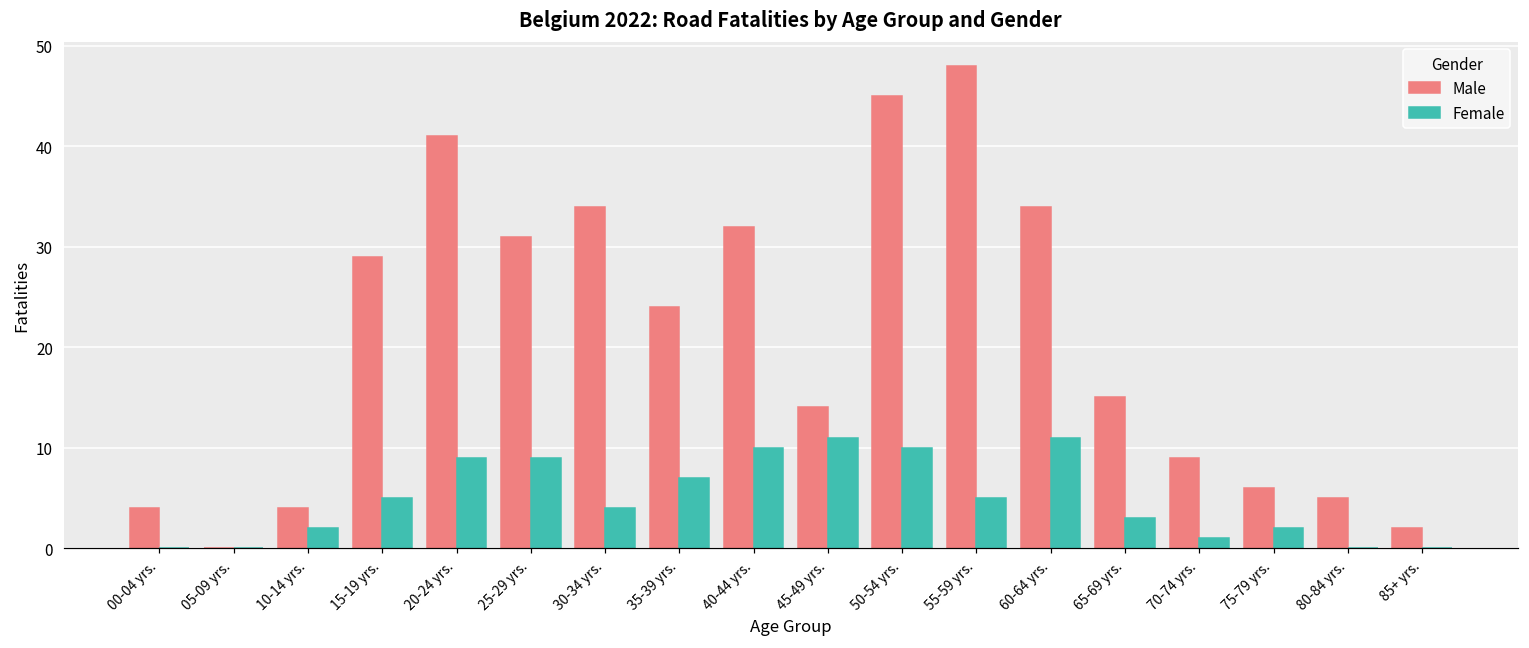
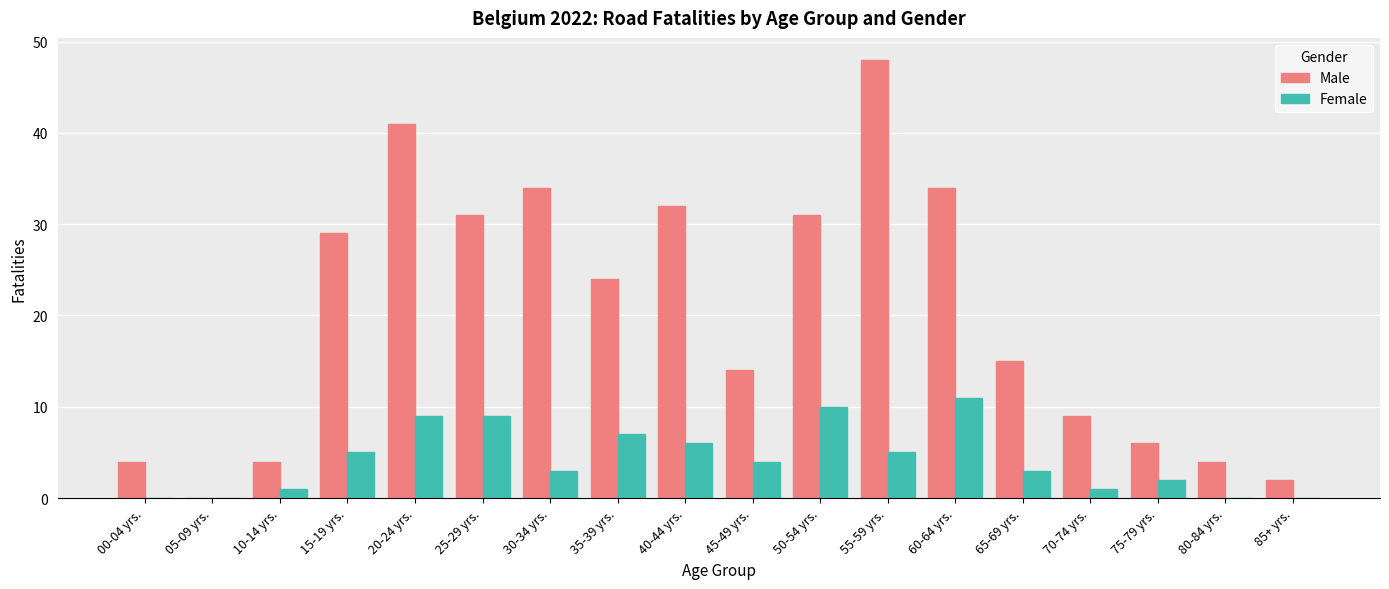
Female, 10-14 yrs.: 2 -> 1
Female, 30-34 yrs.: 4 -> 3
Female, 40-44 yrs.: 10 -> 6
Female, 45-49 yrs.: 11 -> 4
Male, 50-54 yrs.: 45 -> 31
Male, 80-84 yrs.: 5 -> 4
